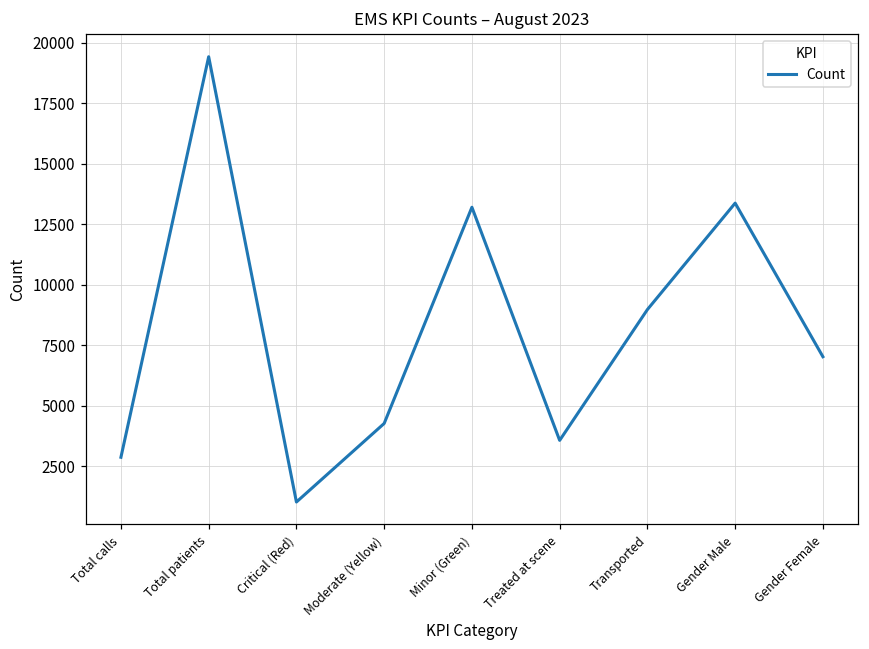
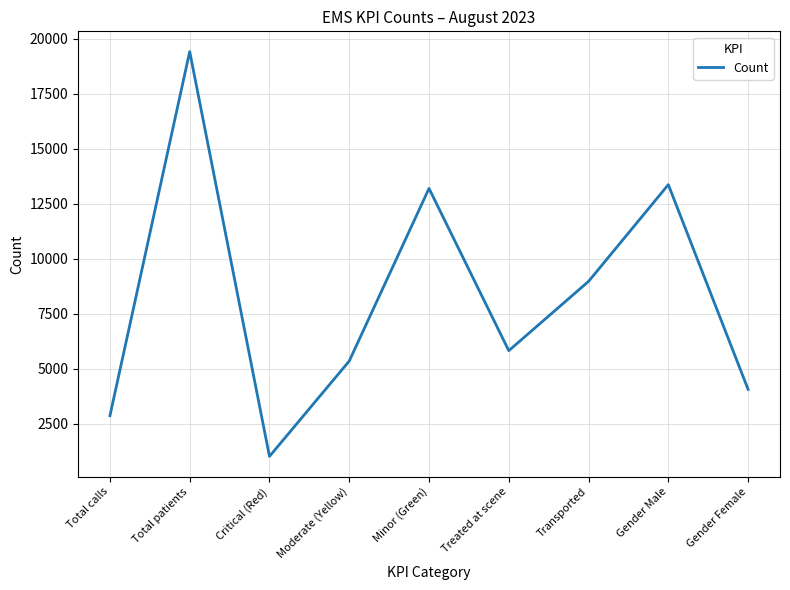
Moderate (Yellow): 4300 -> 5400
Treated at scene: 3600 -> 5800
Gender Female: 7000 -> 4100
